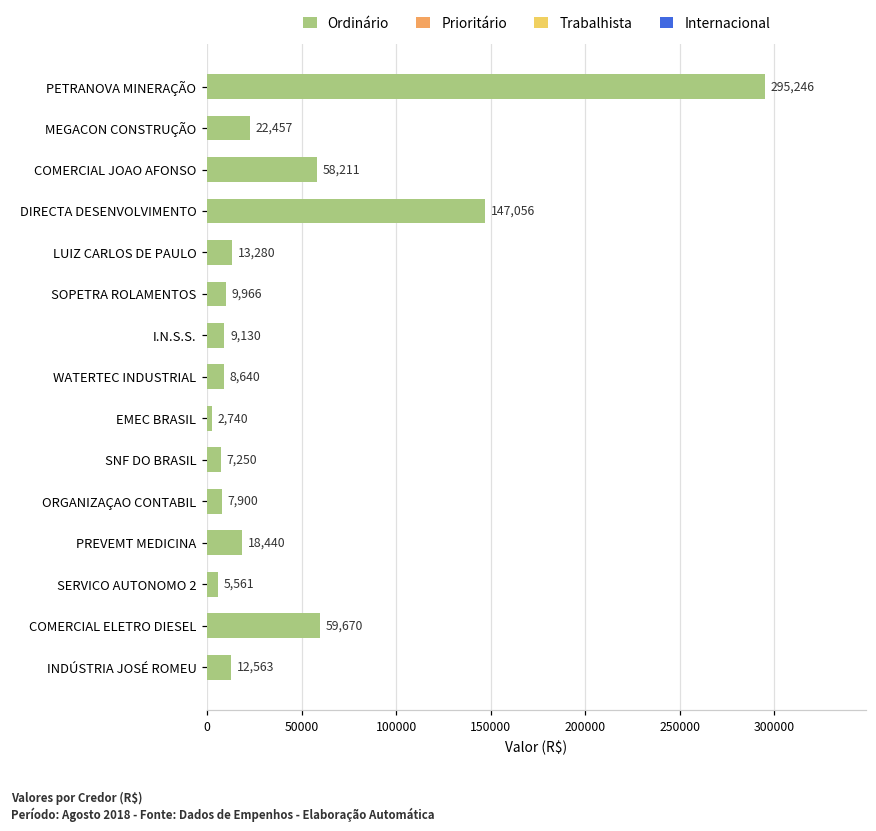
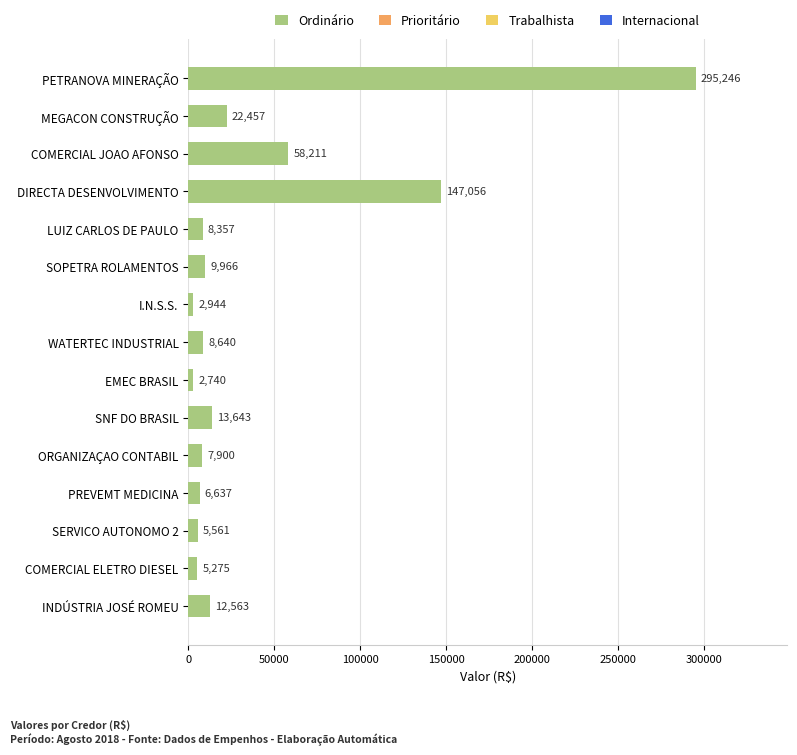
LUIZ CARLOS DE PAULO: 13,280 -> 8,357
I.N.S.S.: 9,130 -> 2,944
SNF DO BRASIL: 7,250 -> 13,643
PREVEMT MEDICINA: 18,440 -> 6,637
COMERCIAL ELETRO DIESEL: 59,670 -> 5,275
